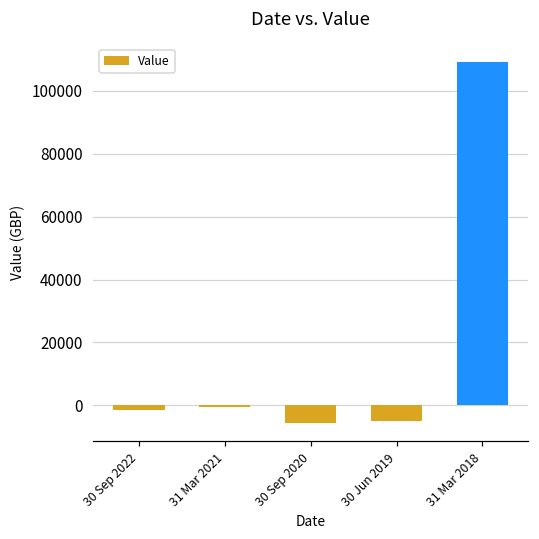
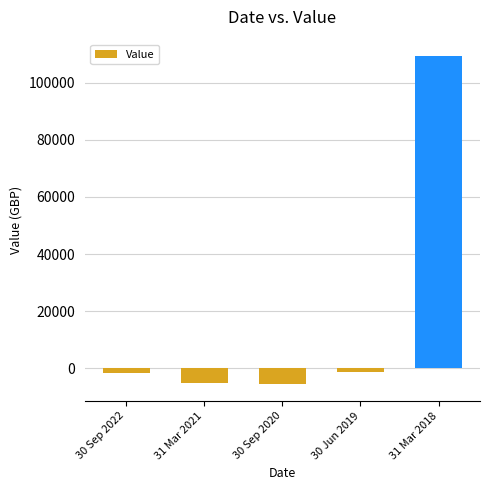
31 Mar 2021: 0 -> -5000
30 Jun 2019: -5000 -> -1000
